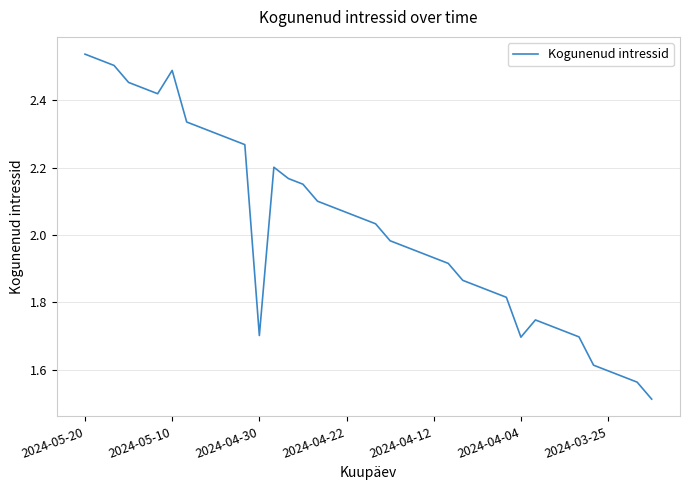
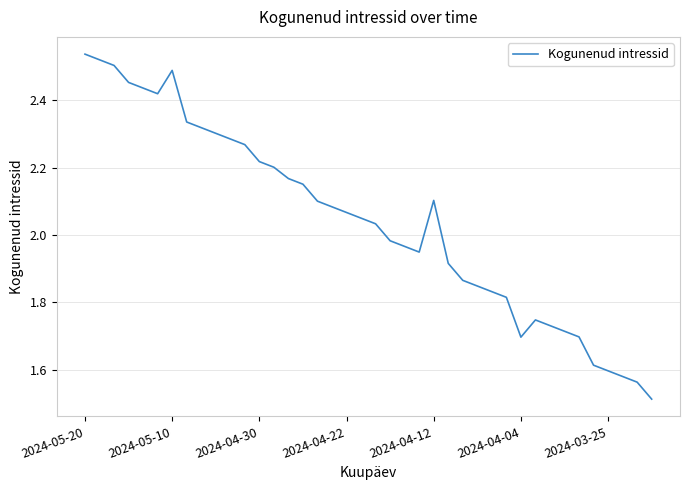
2024-04-30: 1.70 -> 2.22
2024-04-12: 1.93 -> 2.10
